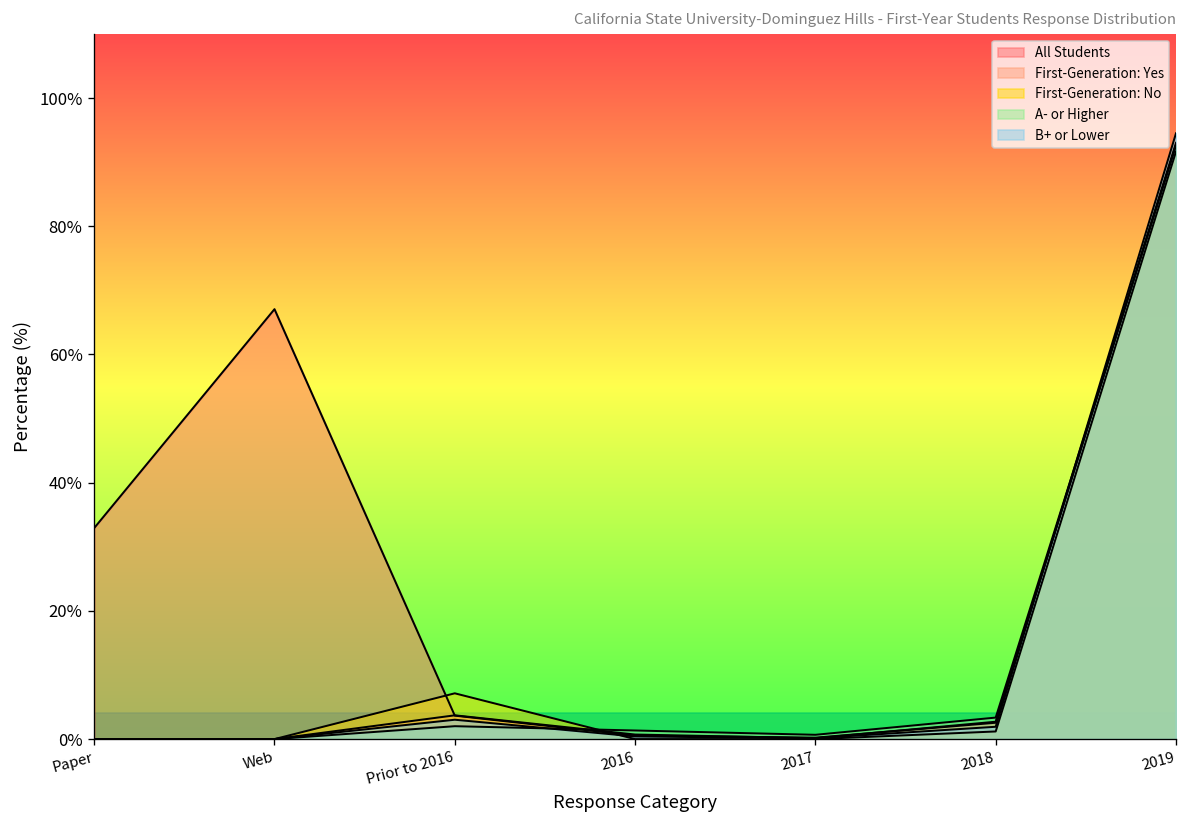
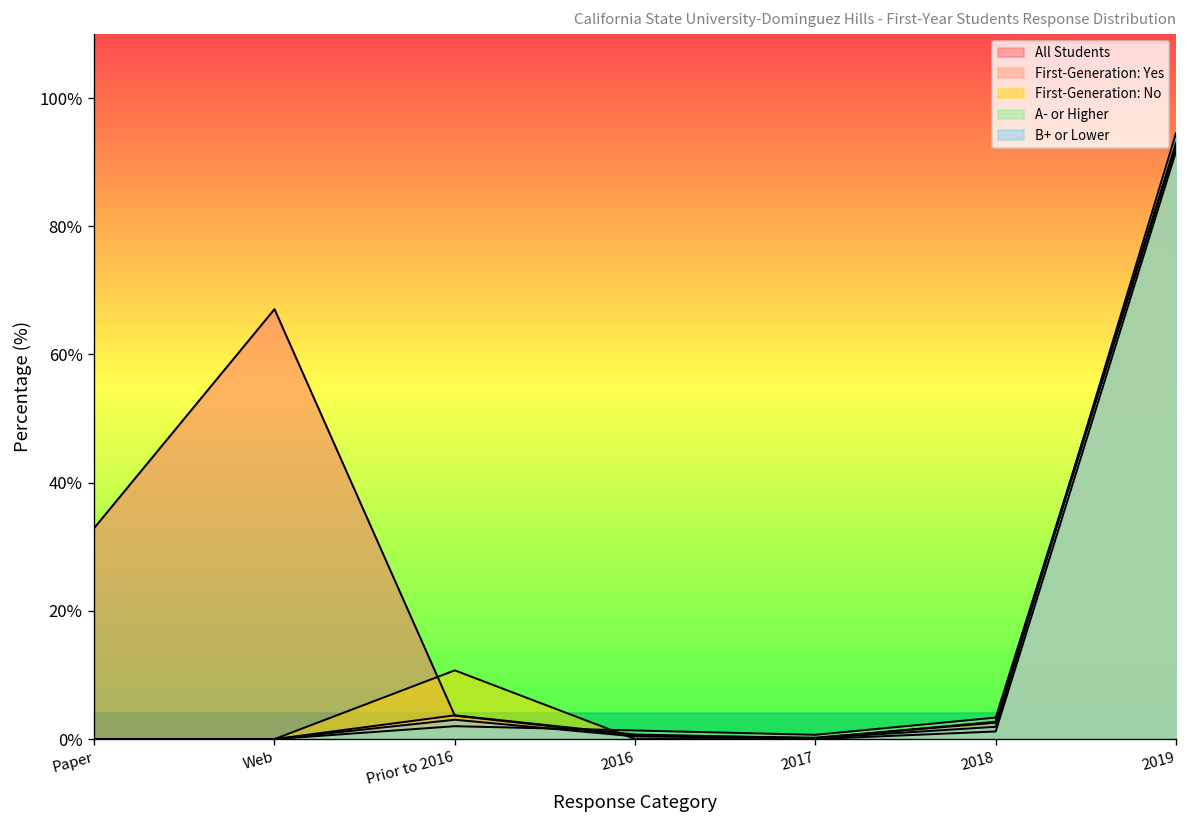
First-Generation: No, Prior to 2016: 7% -> 11%
